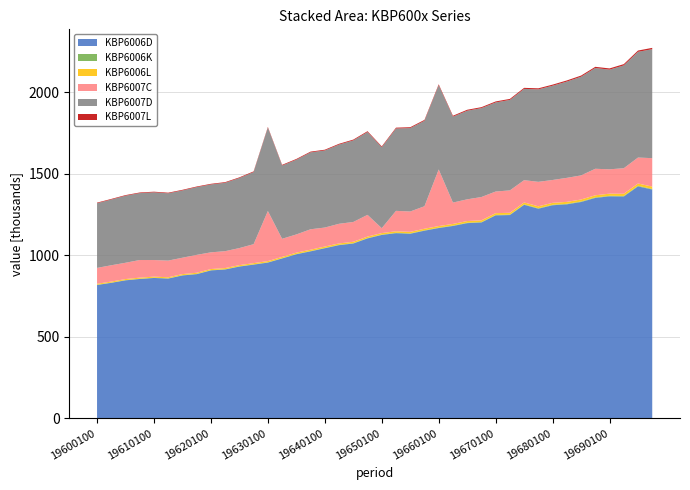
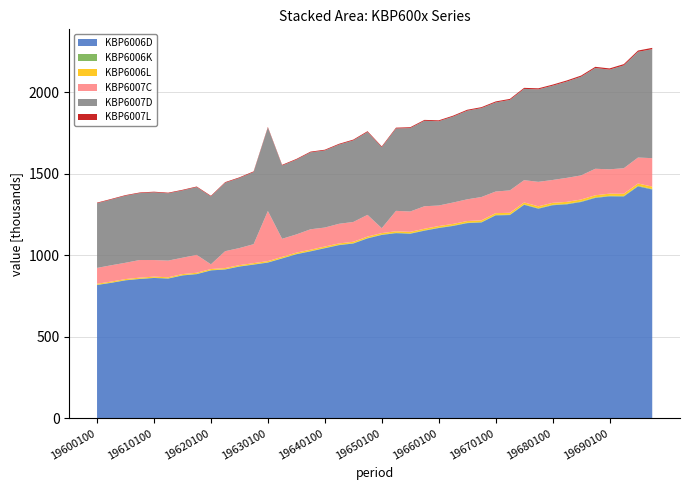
KBP6007C, 19620100: 100 -> 30
KBP6007C, 19660100: 350 -> 130
